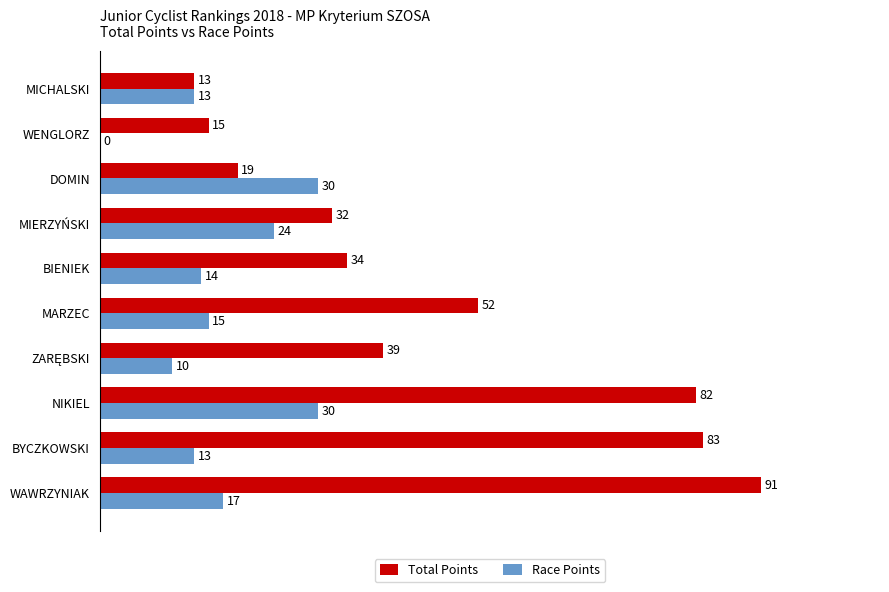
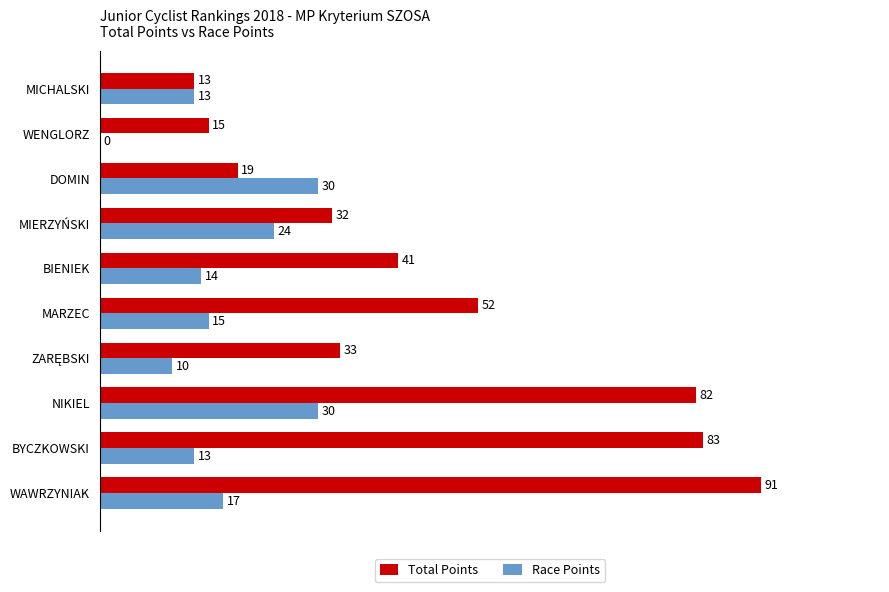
Total Points, BIENIEK: 34 -> 41
Total Points, ZARĘBSKI: 39 -> 33
